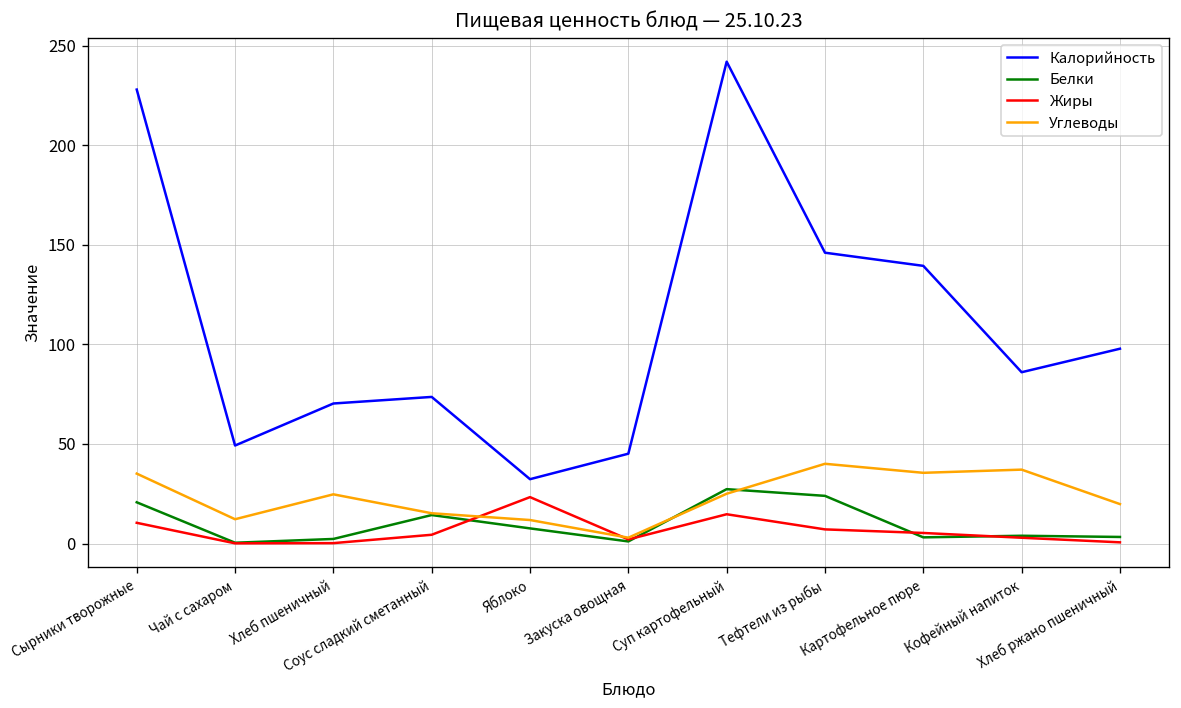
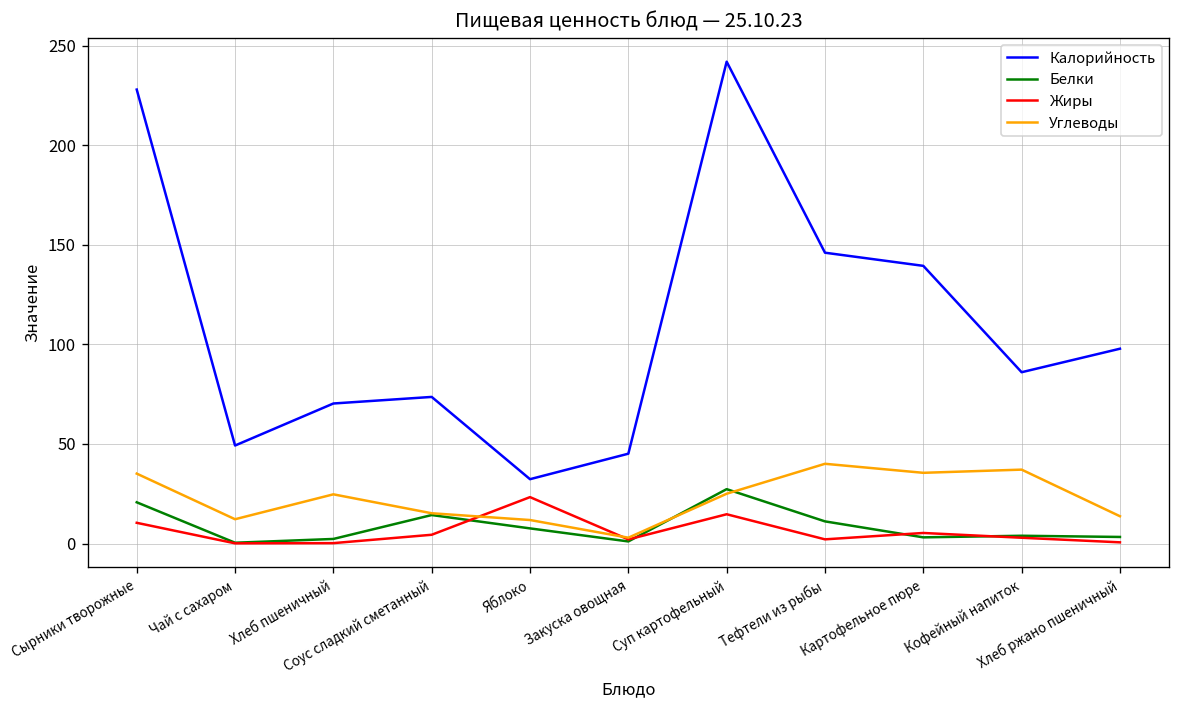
Белки, Тефтели из рыбы: 24 -> 11
Жиры, Тефтели из рыбы: 7 -> 2
Углеводы, Хлеб ржано пшеничный: 20 -> 14
